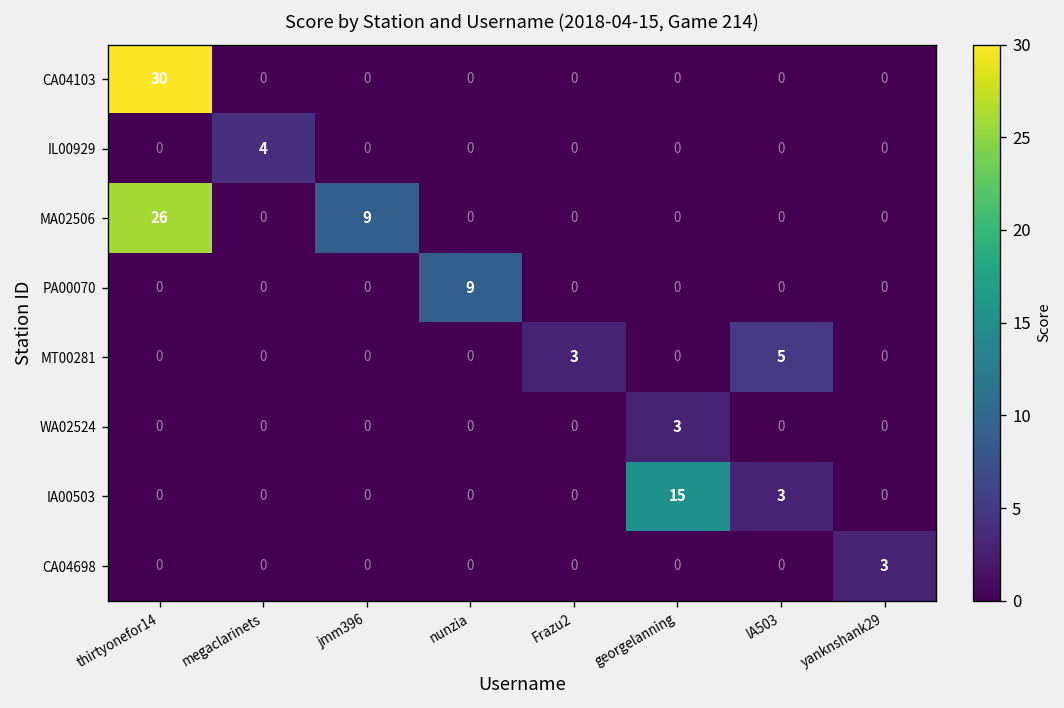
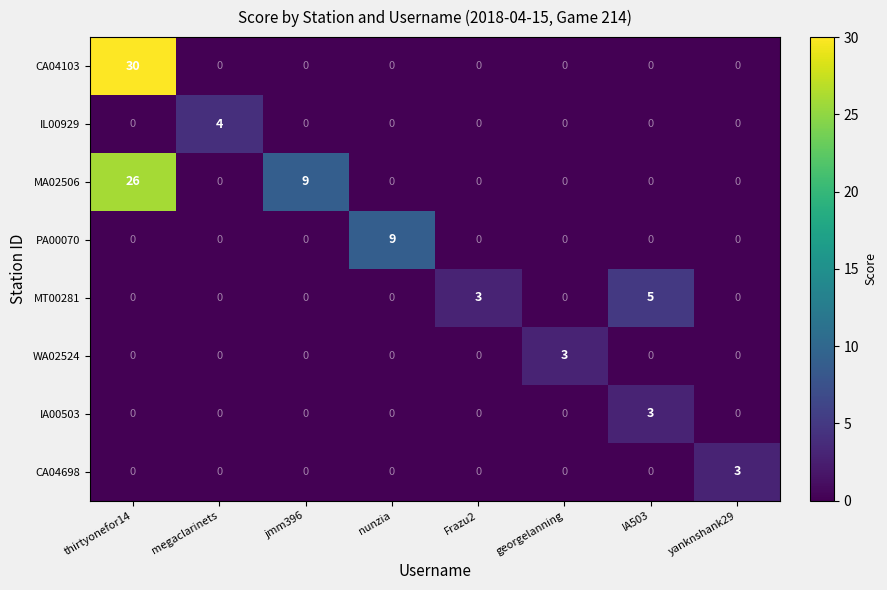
IA00503, georgelanning: 15 -> 0
